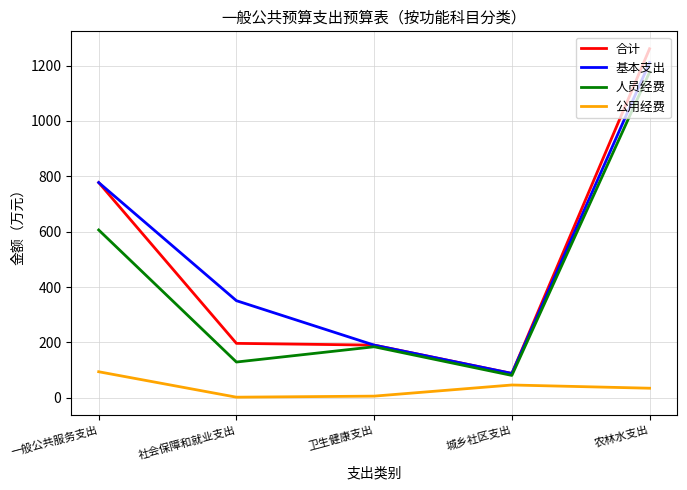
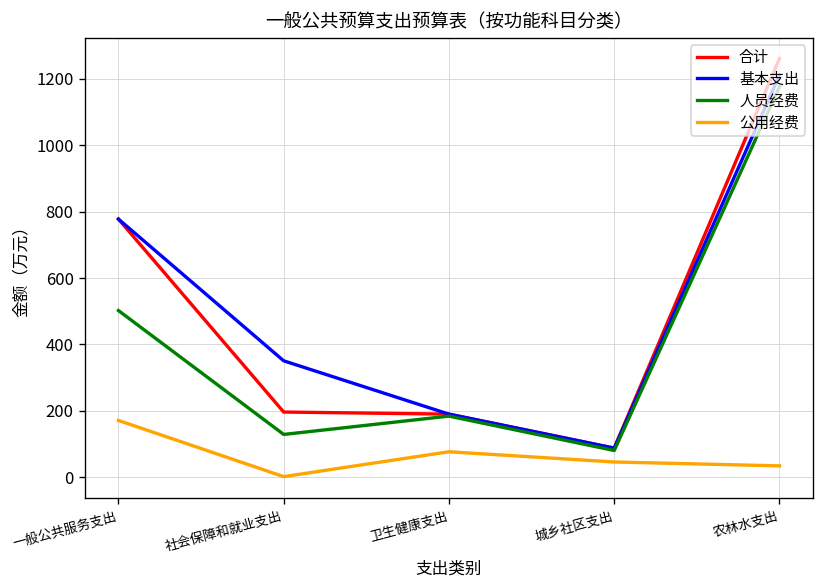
人员经费, 一般公共服务支出: 610 -> 500
公用经费, 一般公共服务支出: 90 -> 170
公用经费, 卫生健康支出: 10 -> 80
